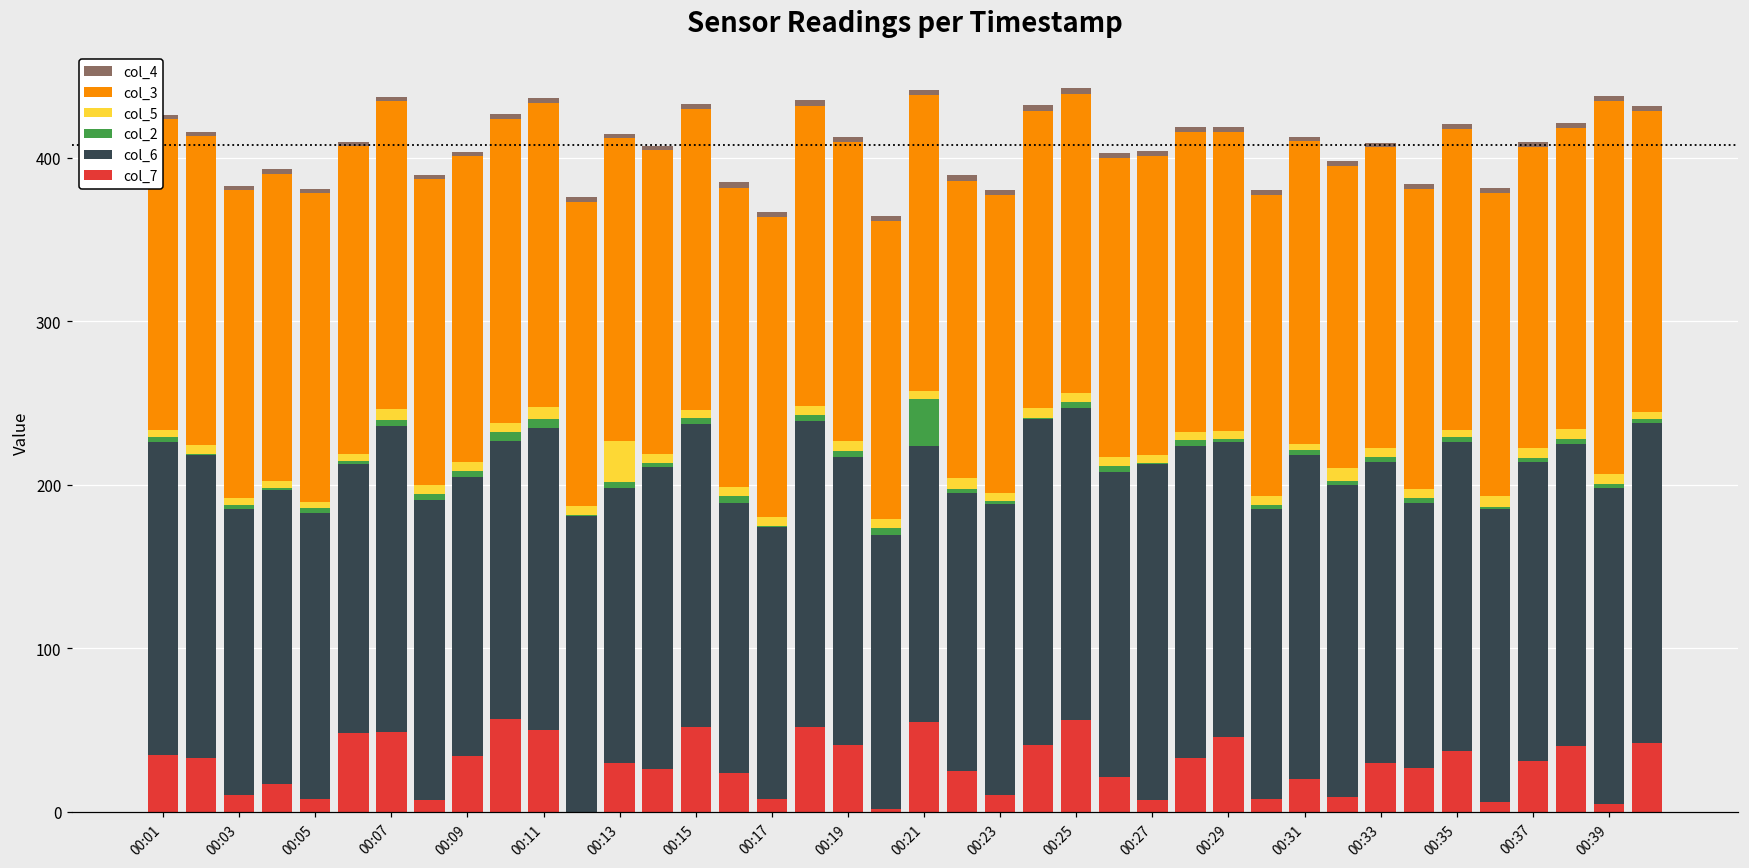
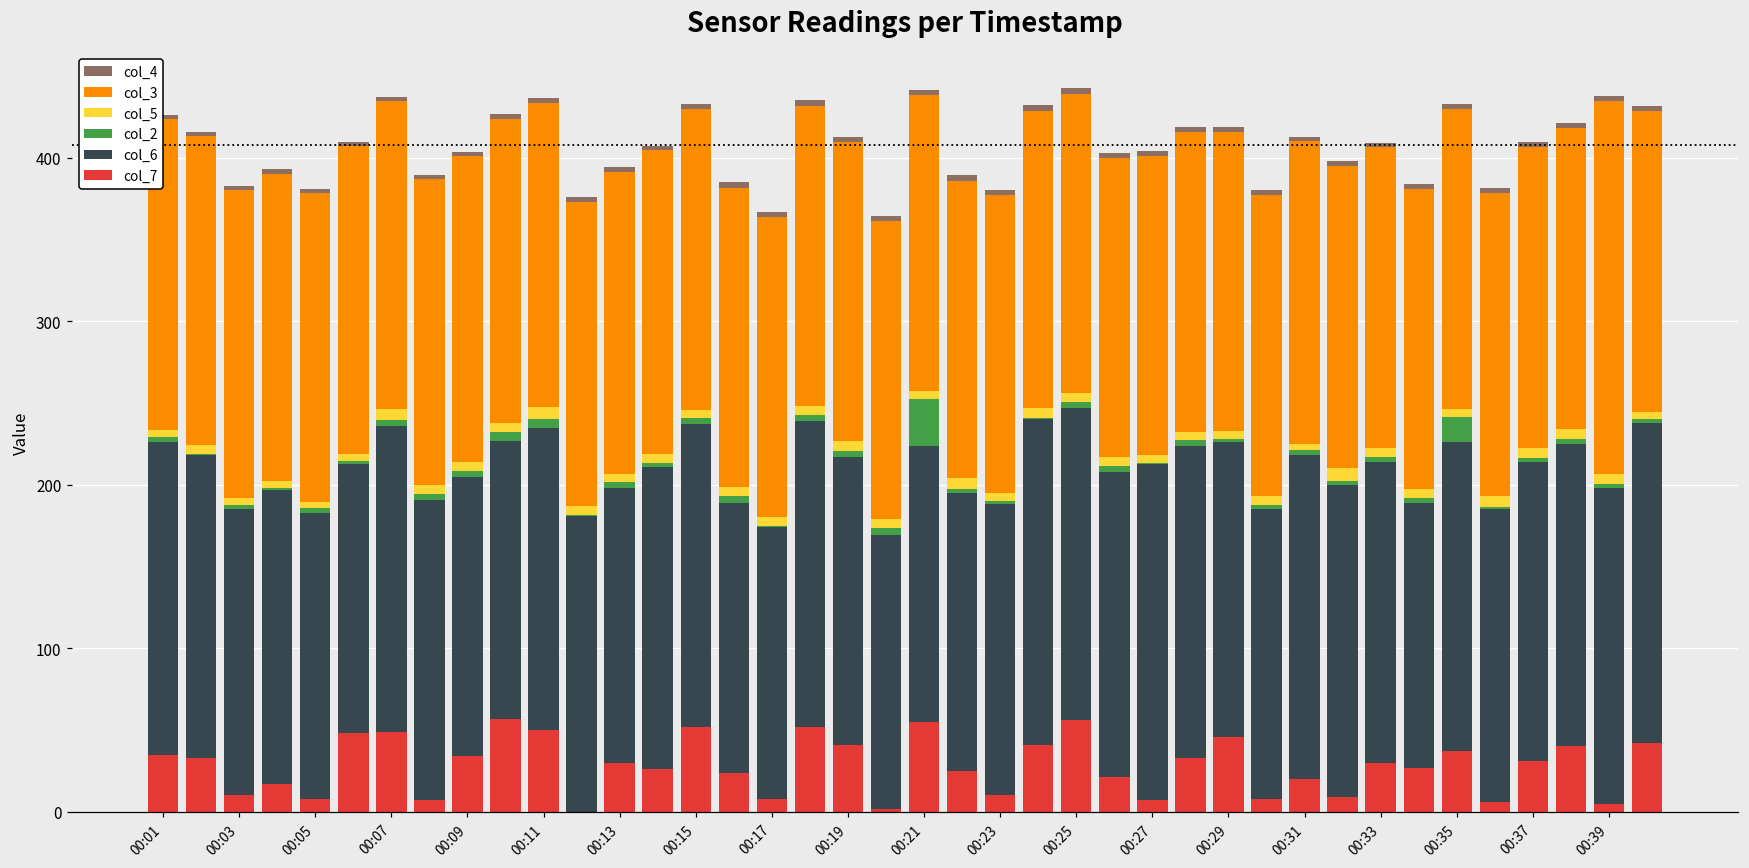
col_5, 00:13: 26 -> 5
col_2, 00:35: 3 -> 16
